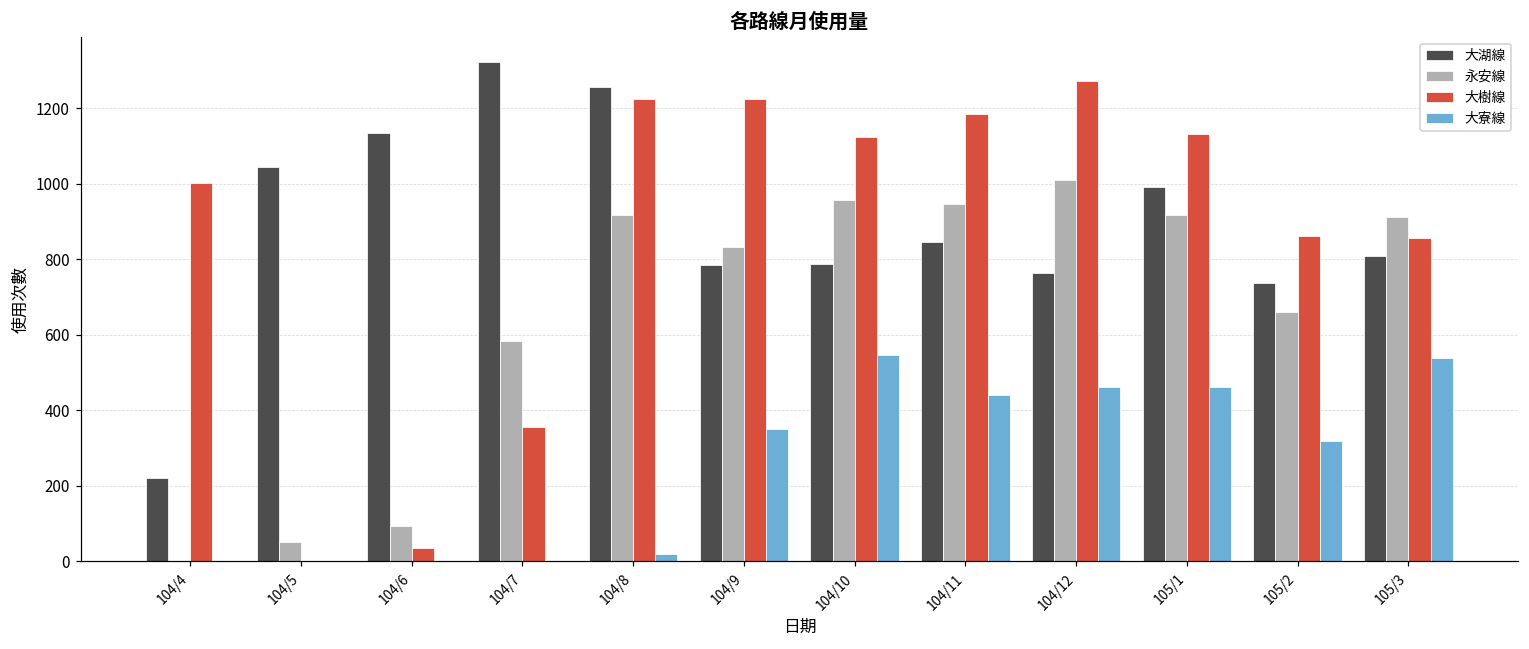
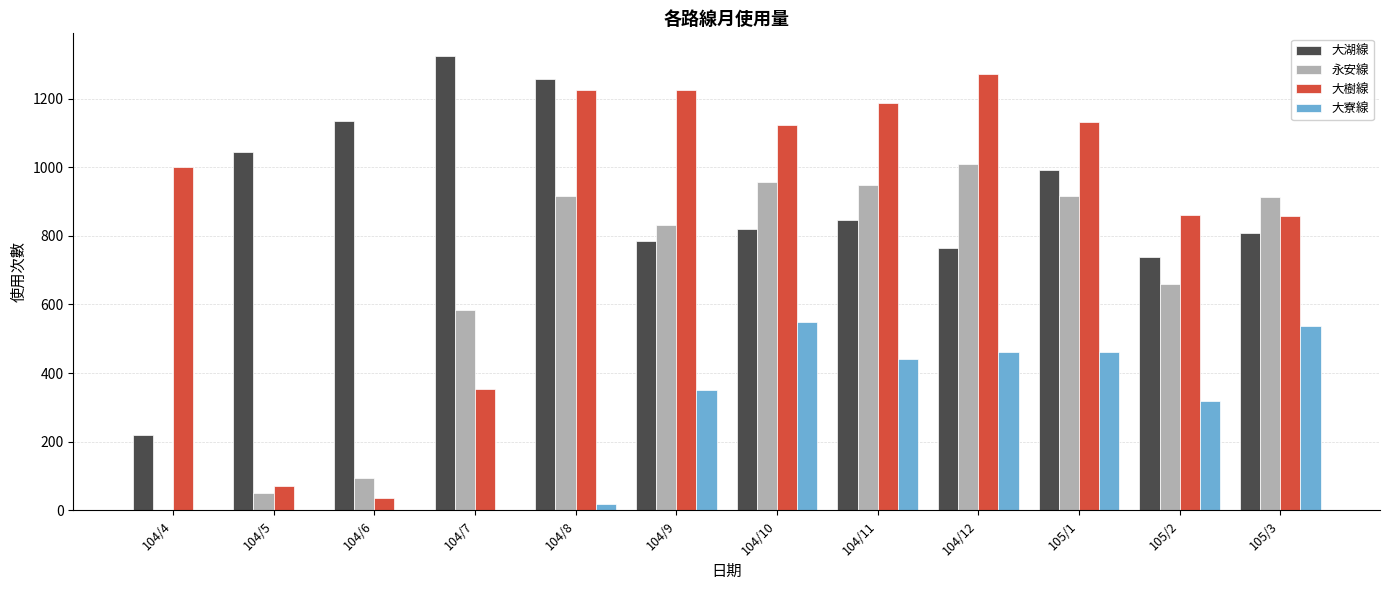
大樹線, 104/5: 0 -> 70
大湖線, 104/10: 790 -> 820
